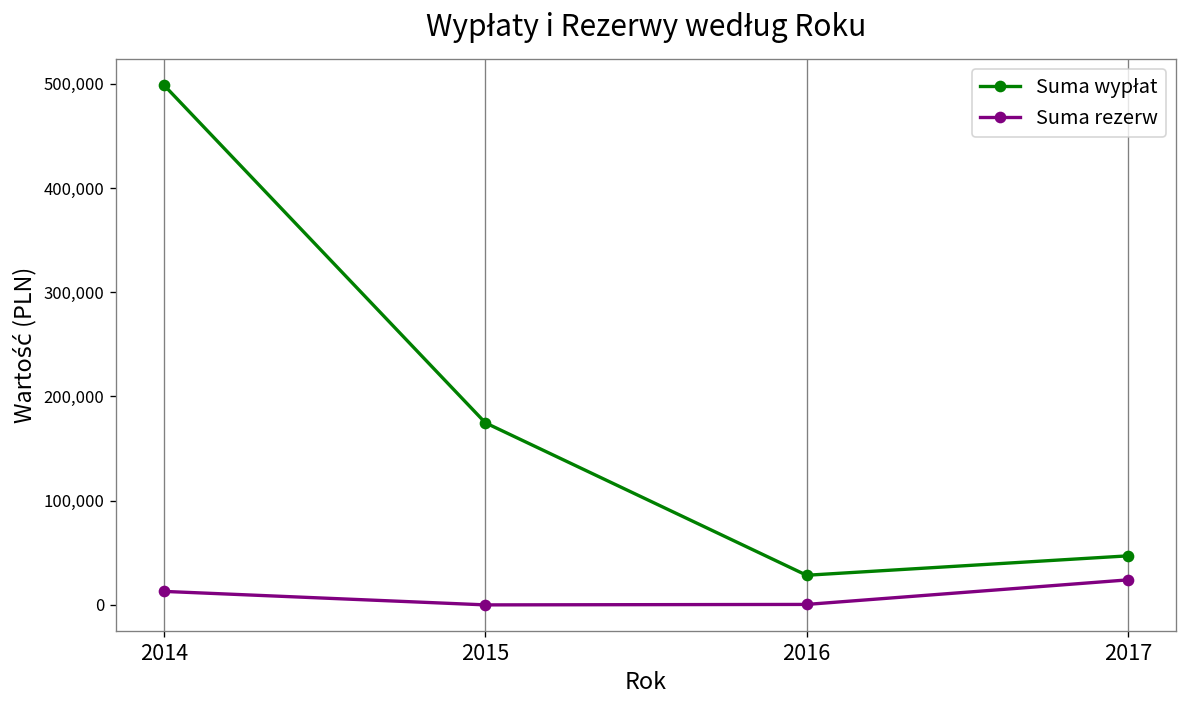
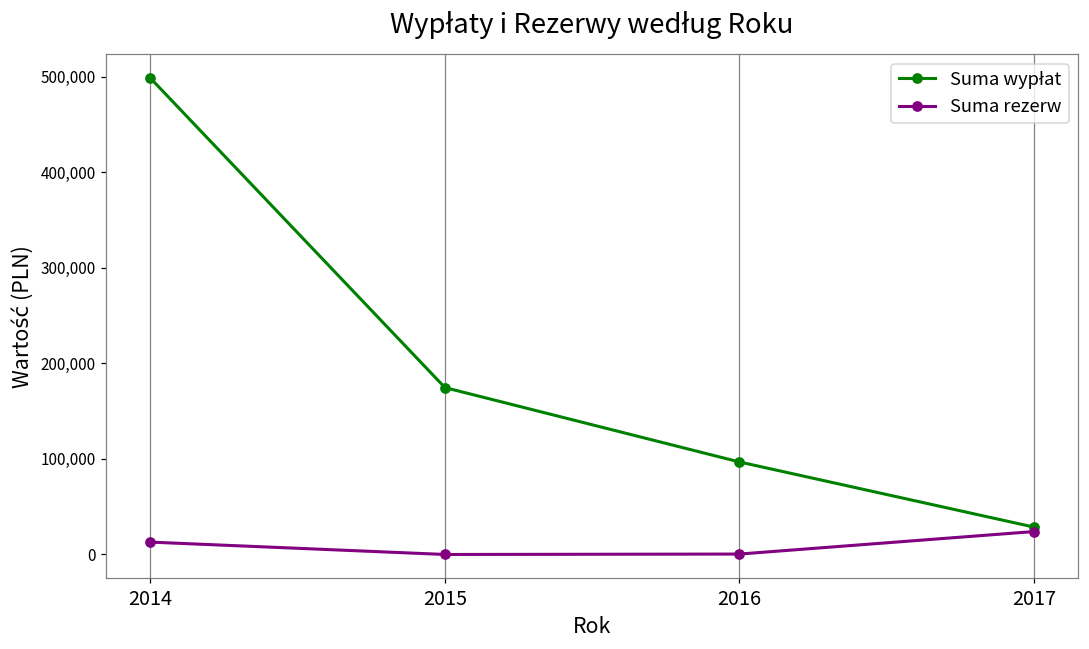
Suma wypłat, 2016: 30,000 -> 100,000
Suma wypłat, 2017: 50,000 -> 30,000
